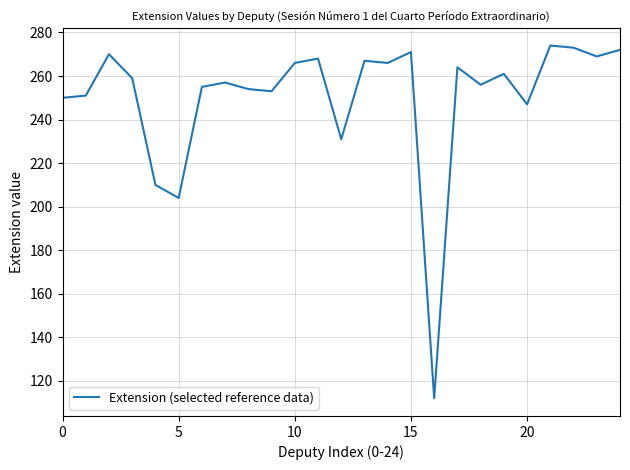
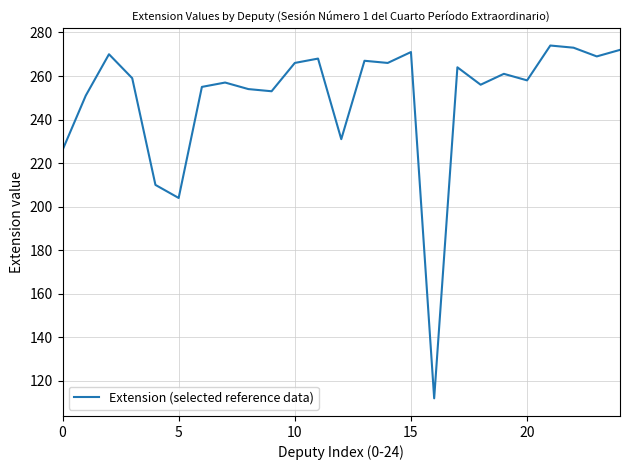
0: 250 -> 226
20: 247 -> 258
